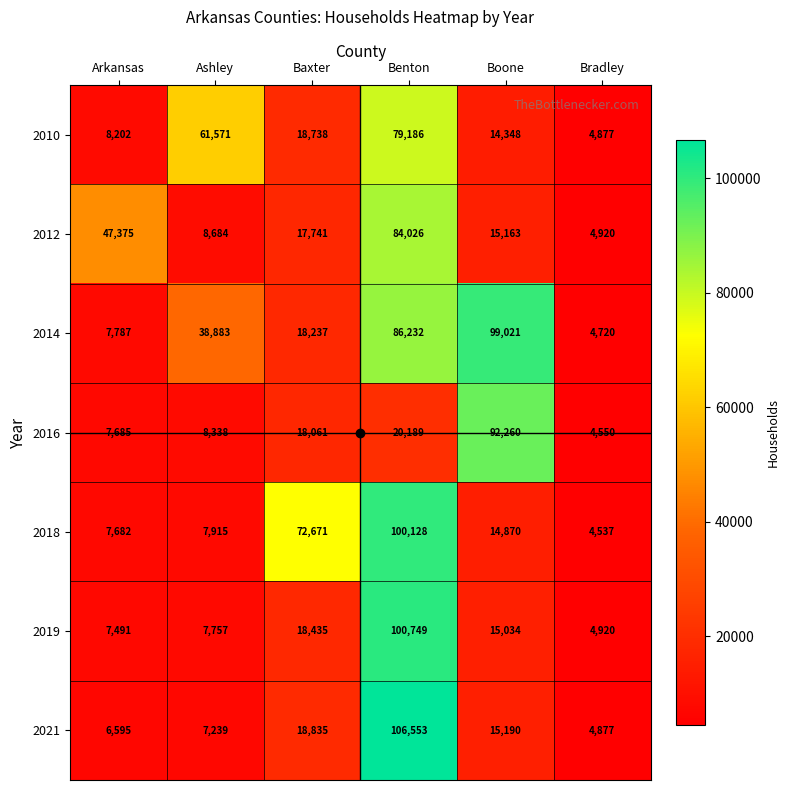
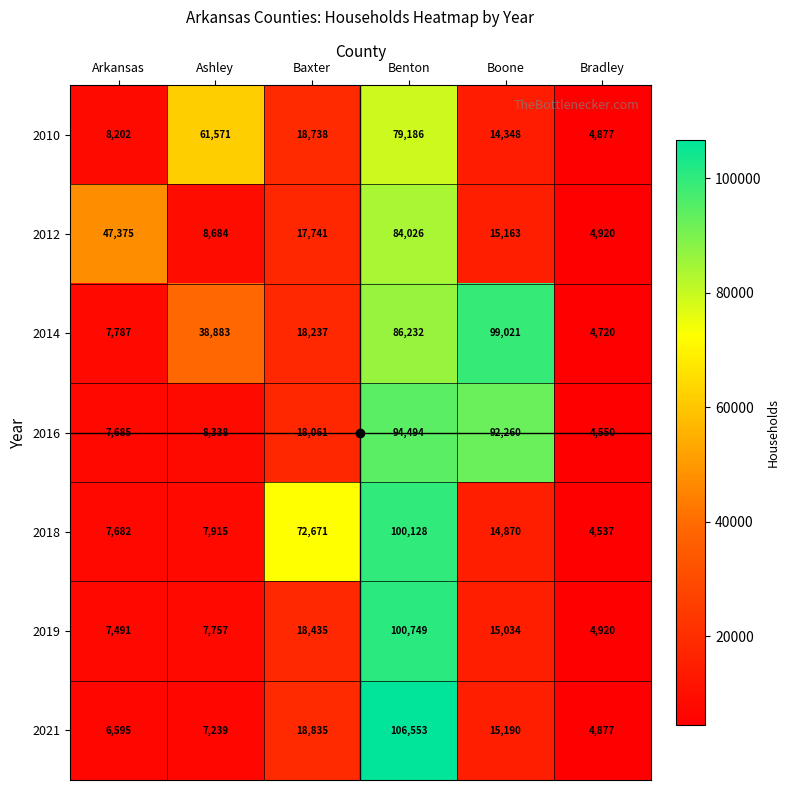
2016, Benton: 20,189 -> 94,494
